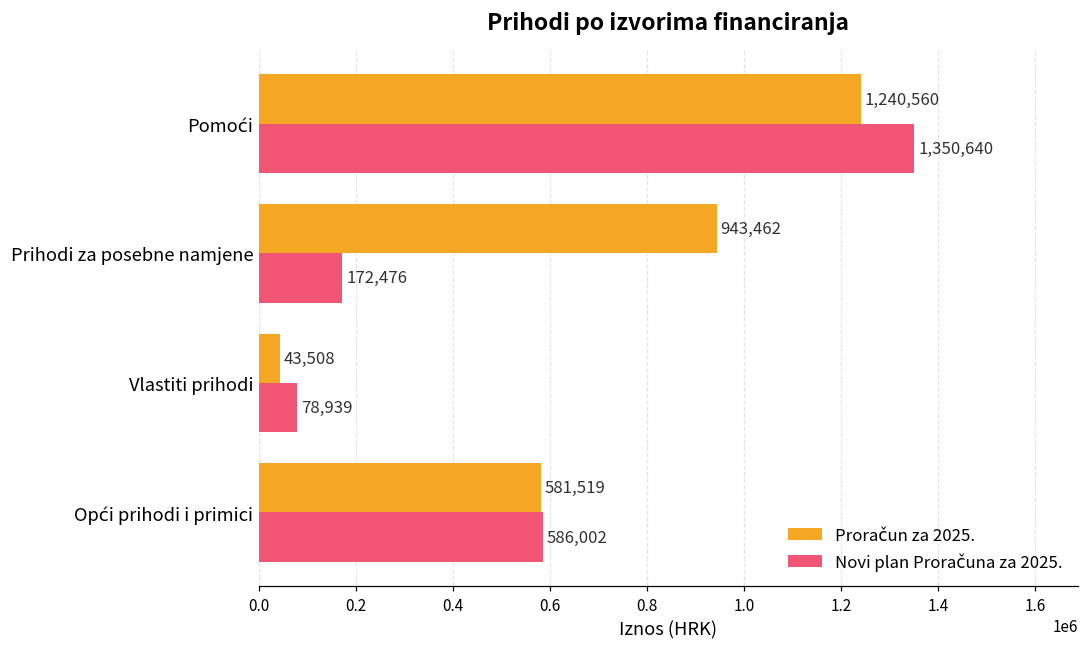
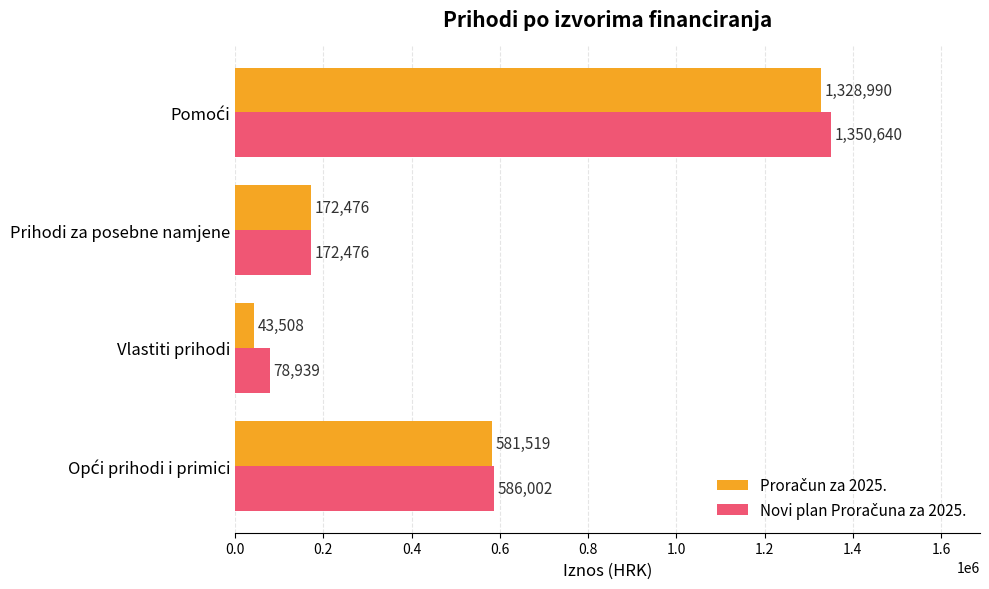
Proračun za 2025., Pomoći: 1,240,560 -> 1,328,990
Proračun za 2025., Prihodi za posebne namjene: 943,462 -> 172,476
